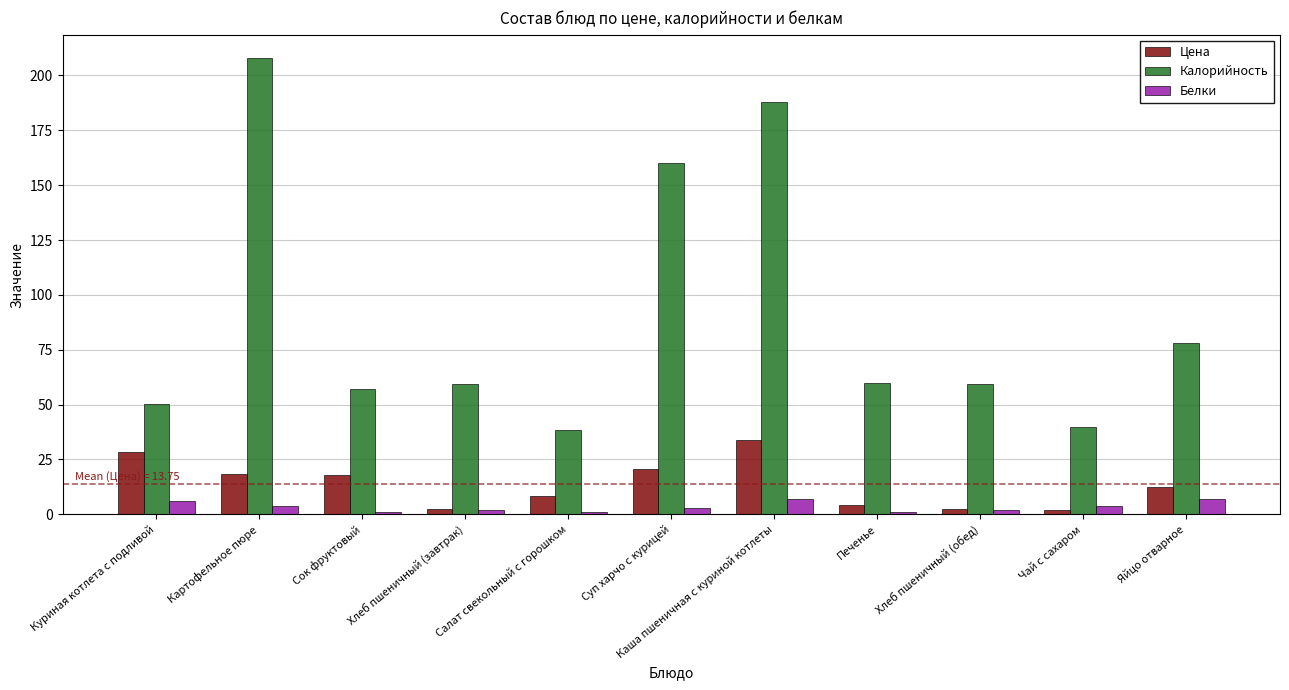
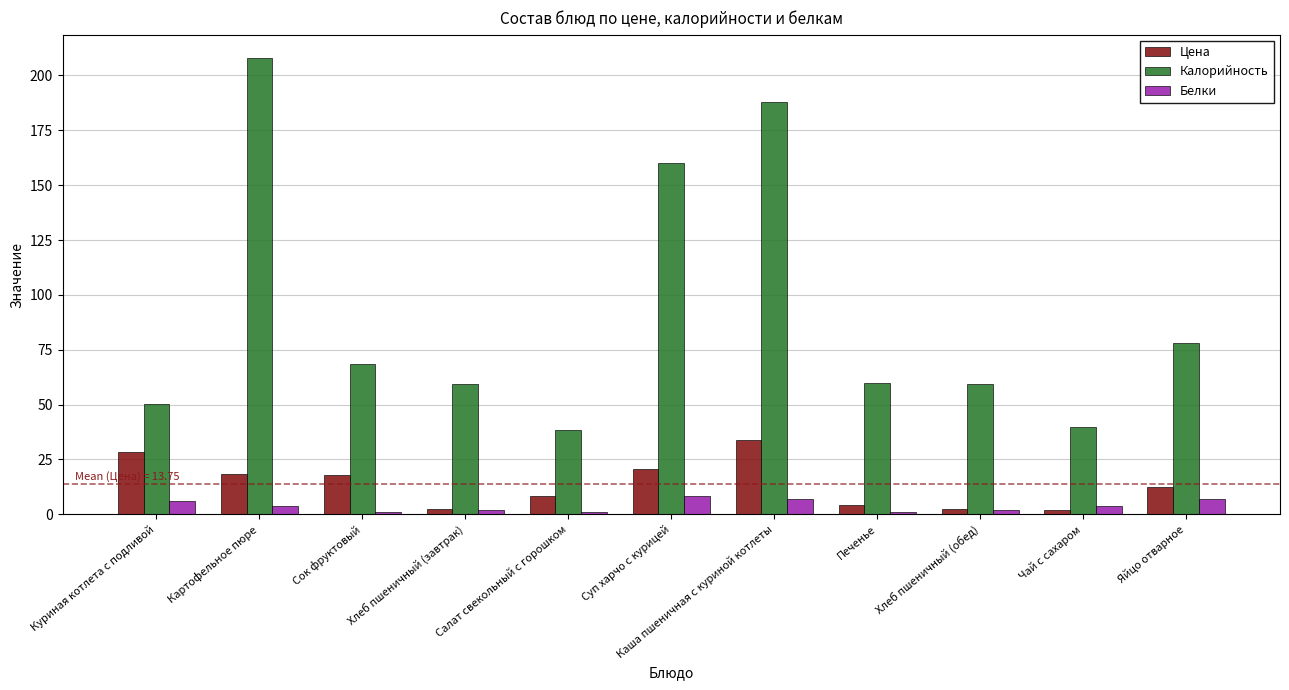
Калорийность, Сок фруктовый: 57 -> 68
Белки, Суп харчо с курицей: 3 -> 8
